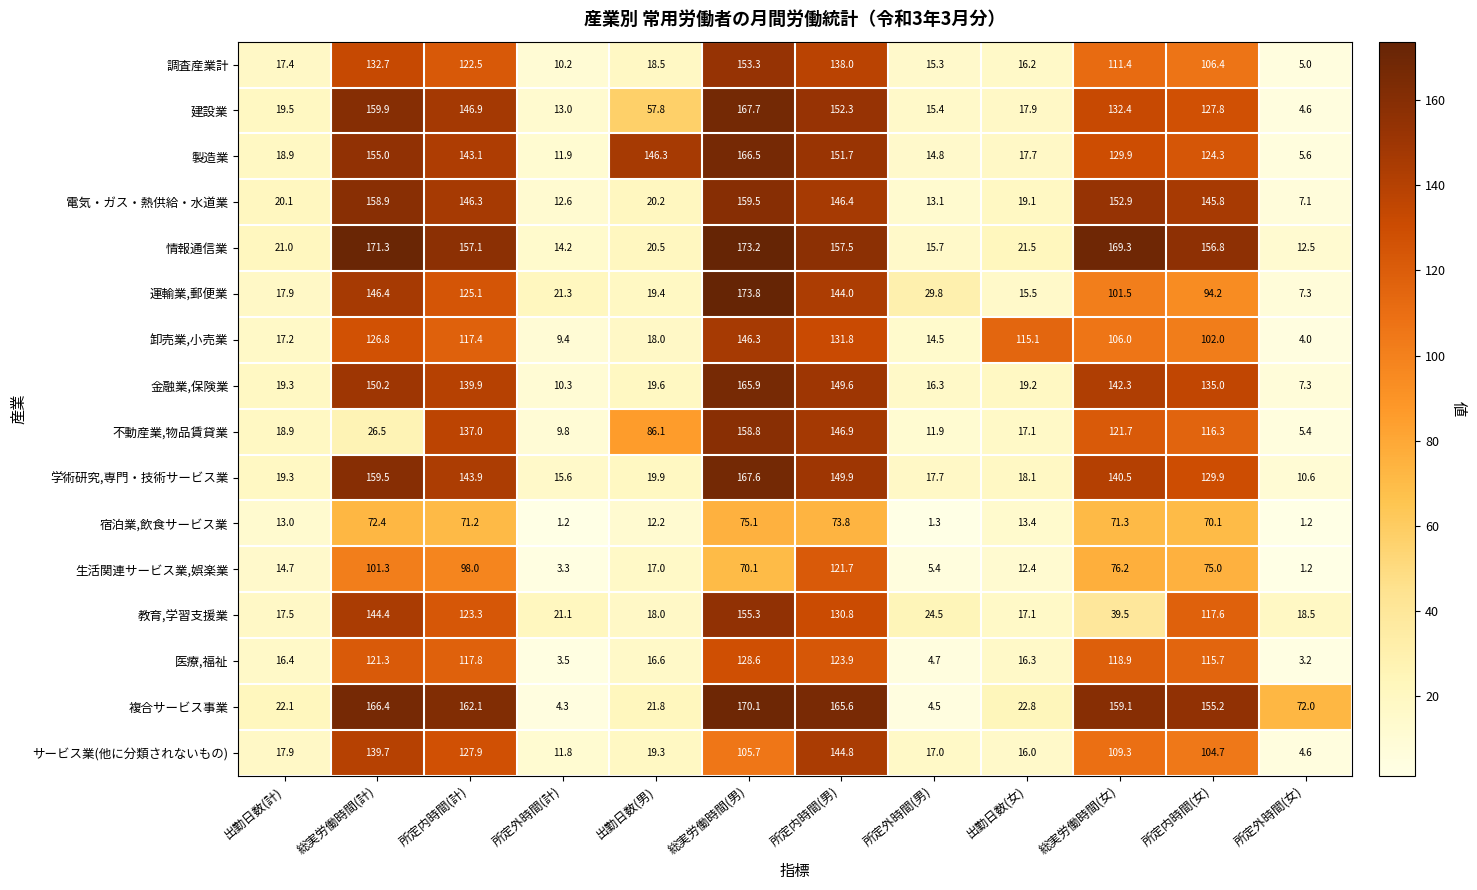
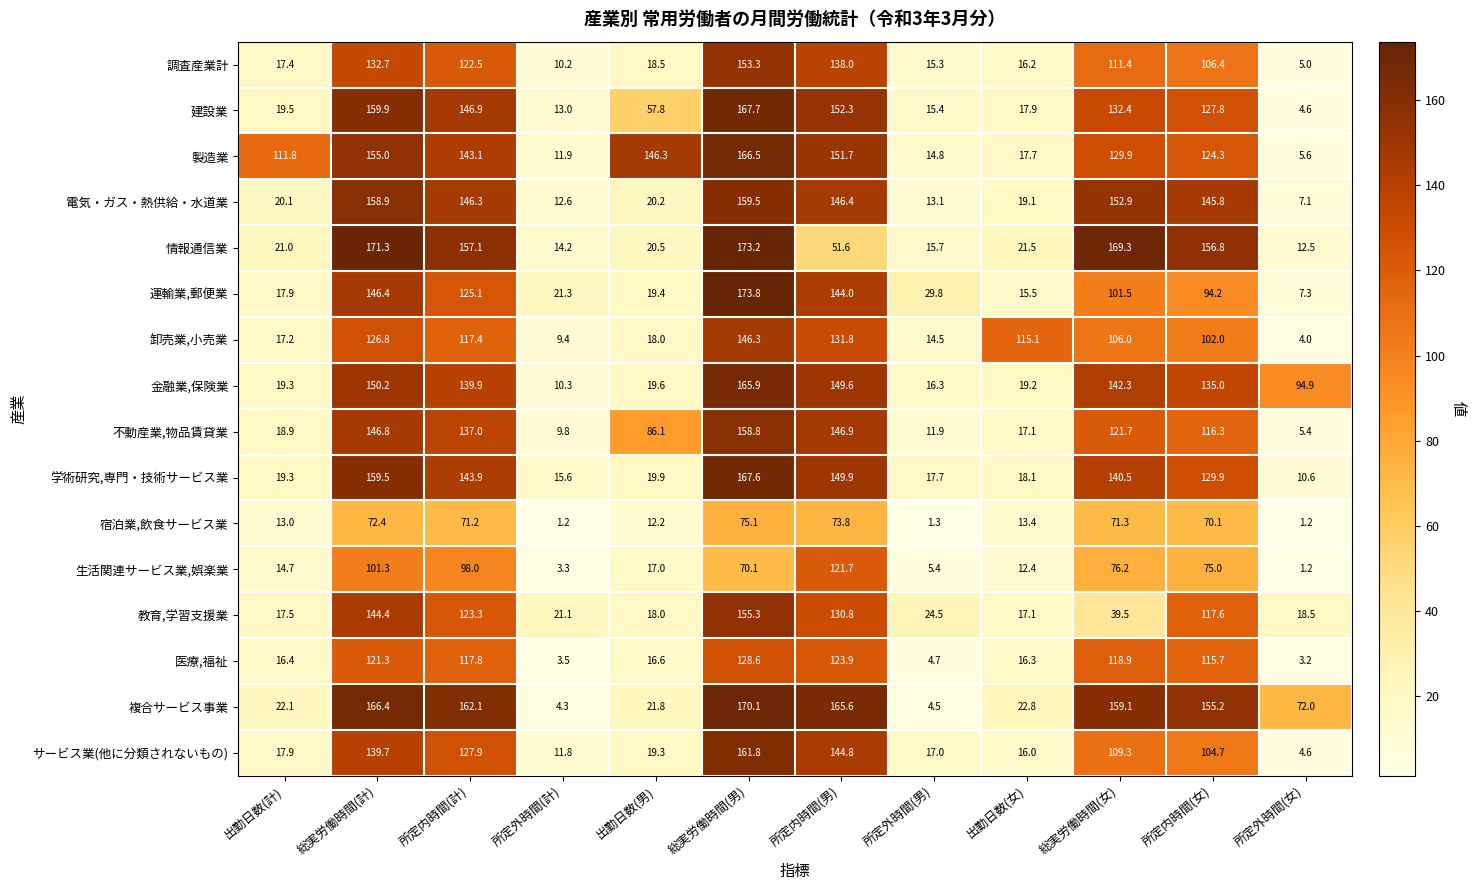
製造業, 出勤日数(計): 18.9 -> 111.8
情報通信業, 所定内時間(男): 157.5 -> 51.6
金融業,保険業, 所定外時間(女): 7.3 -> 94.9
不動産業,物品賃貸業, 総実労働時間(計): 26.5 -> 146.8
サービス業(他に分類されないもの), 総実労働時間(男): 105.7 -> 161.8
